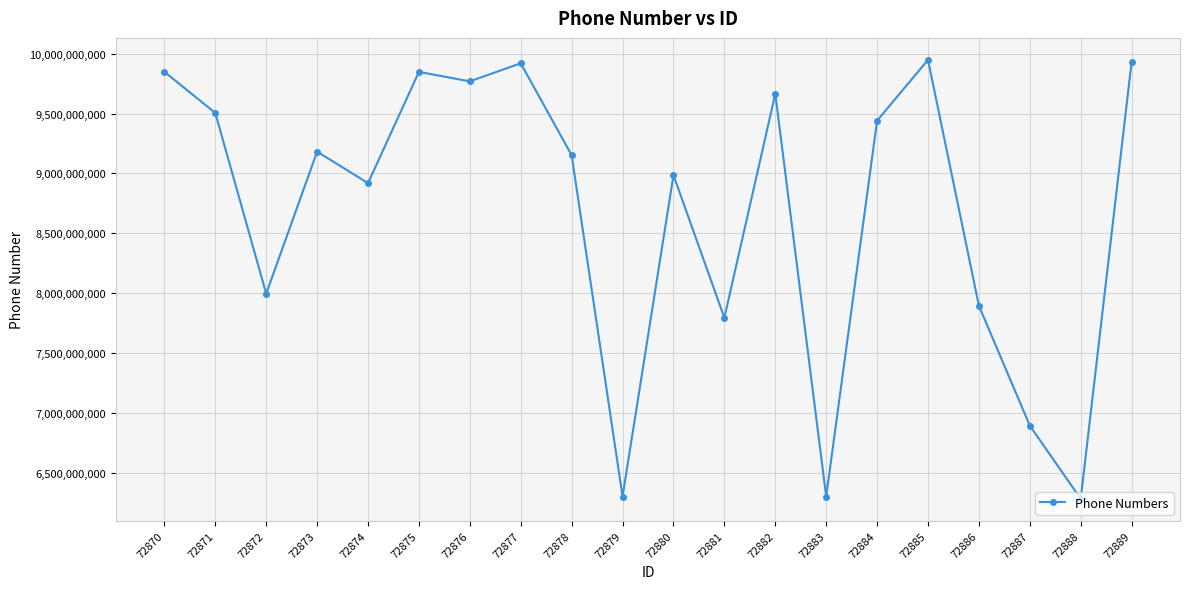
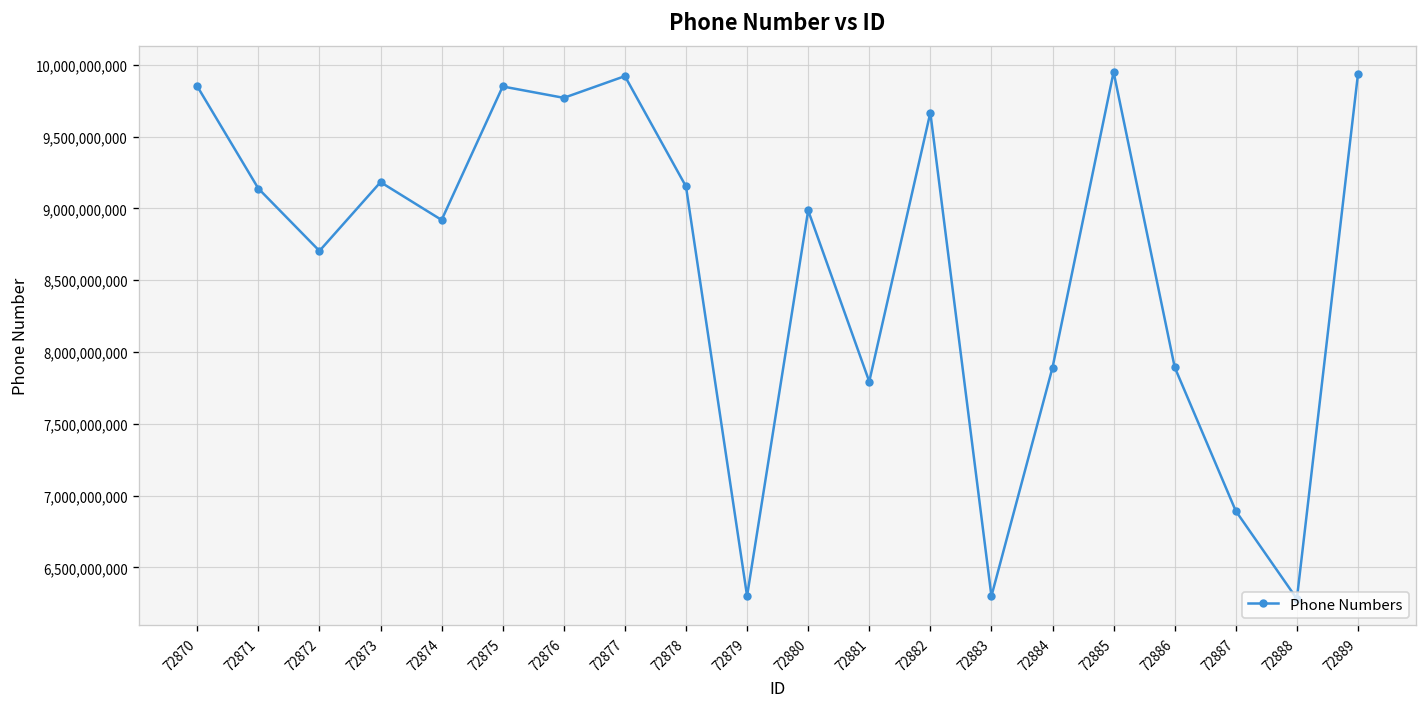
72871: 9,510,000,000 -> 9,140,000,000
72872: 8,000,000,000 -> 8,700,000,000
72884: 9,440,000,000 -> 7,890,000,000
